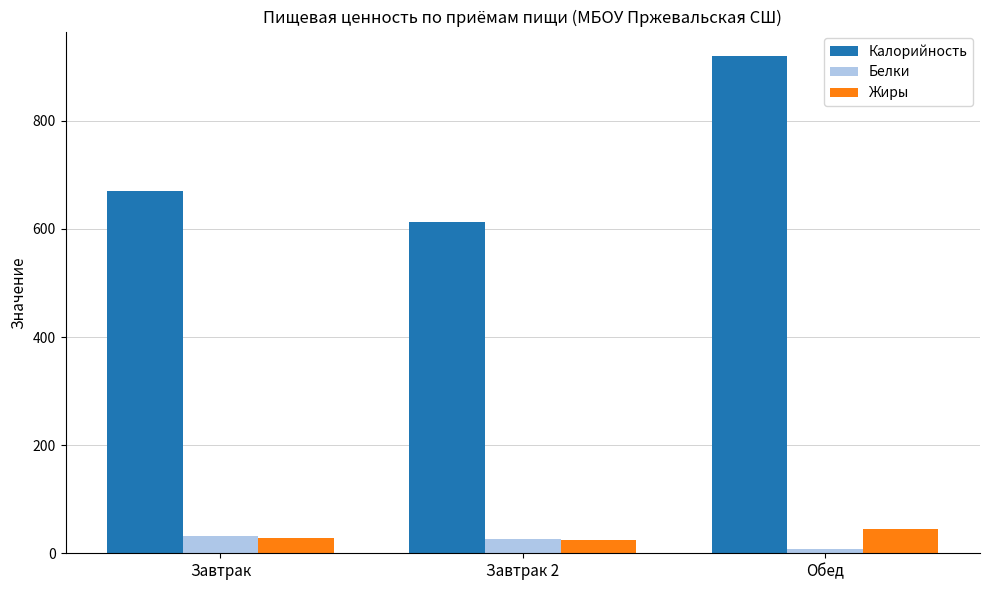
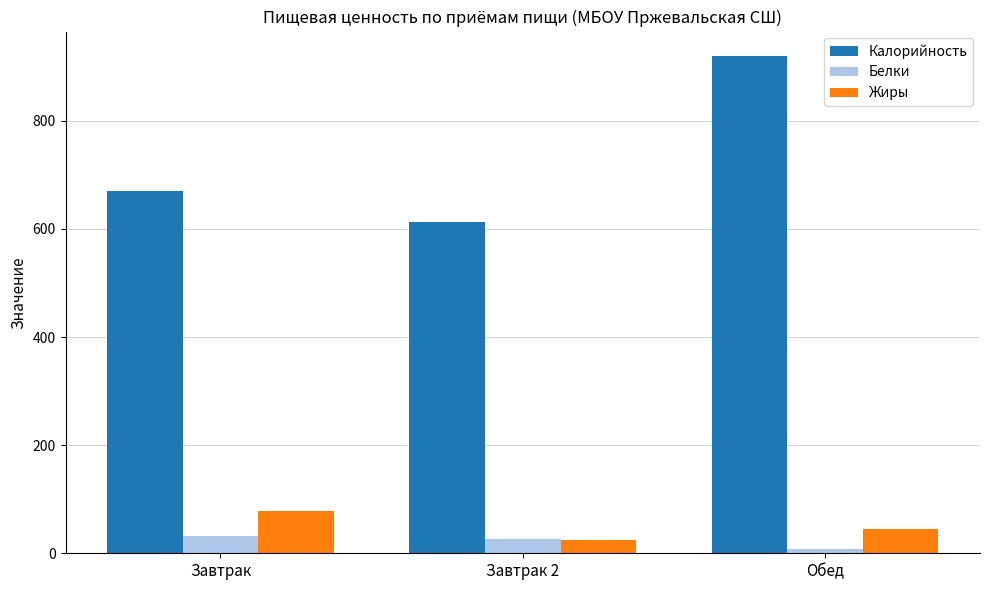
Жиры, Завтрак: 30 -> 80
